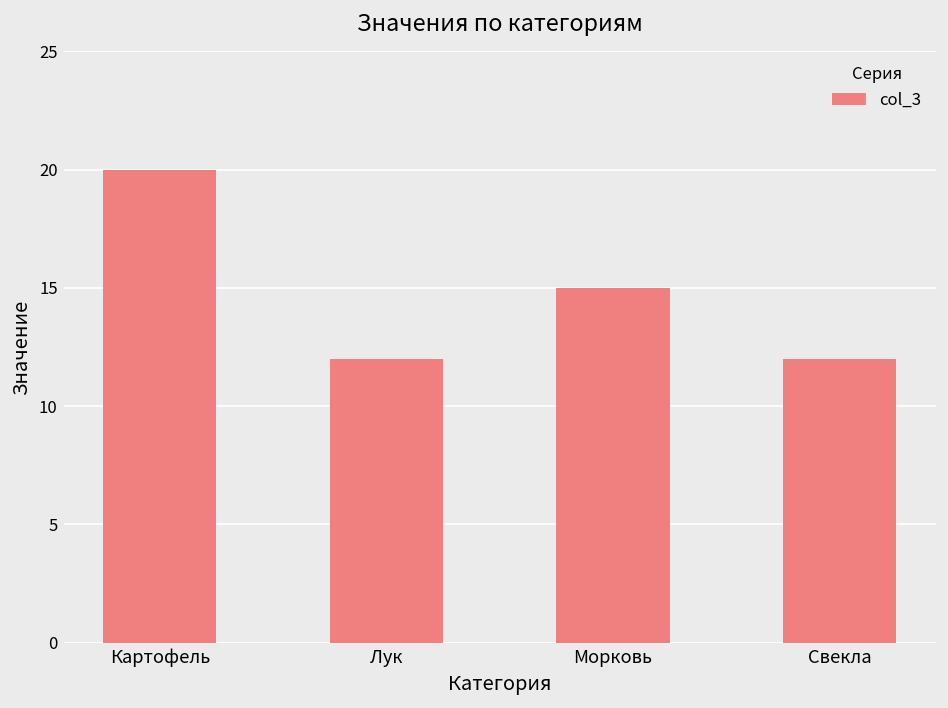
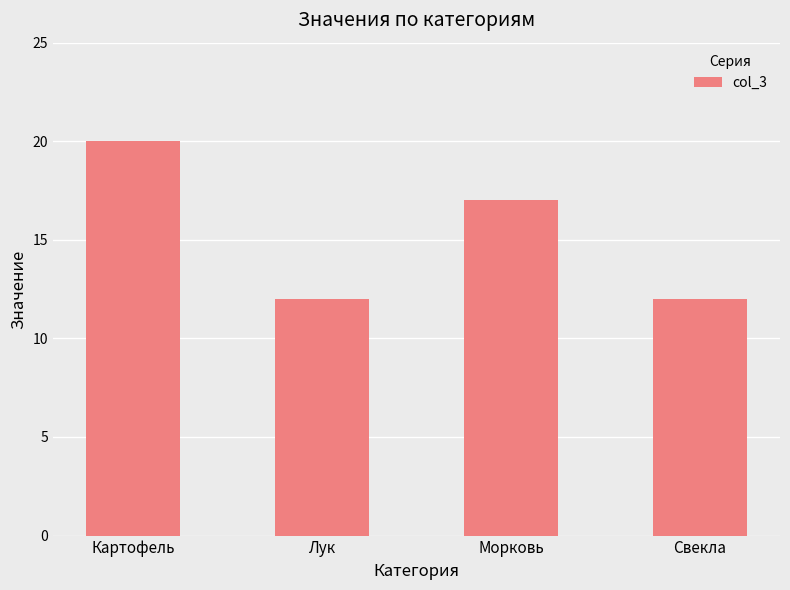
Морковь: 15 -> 17
